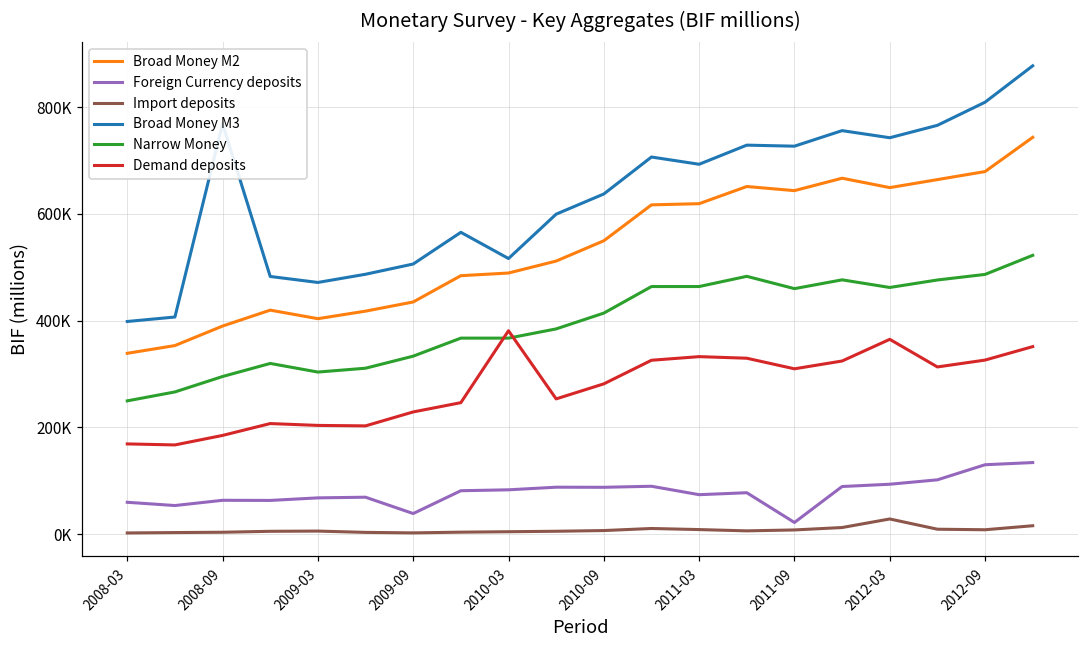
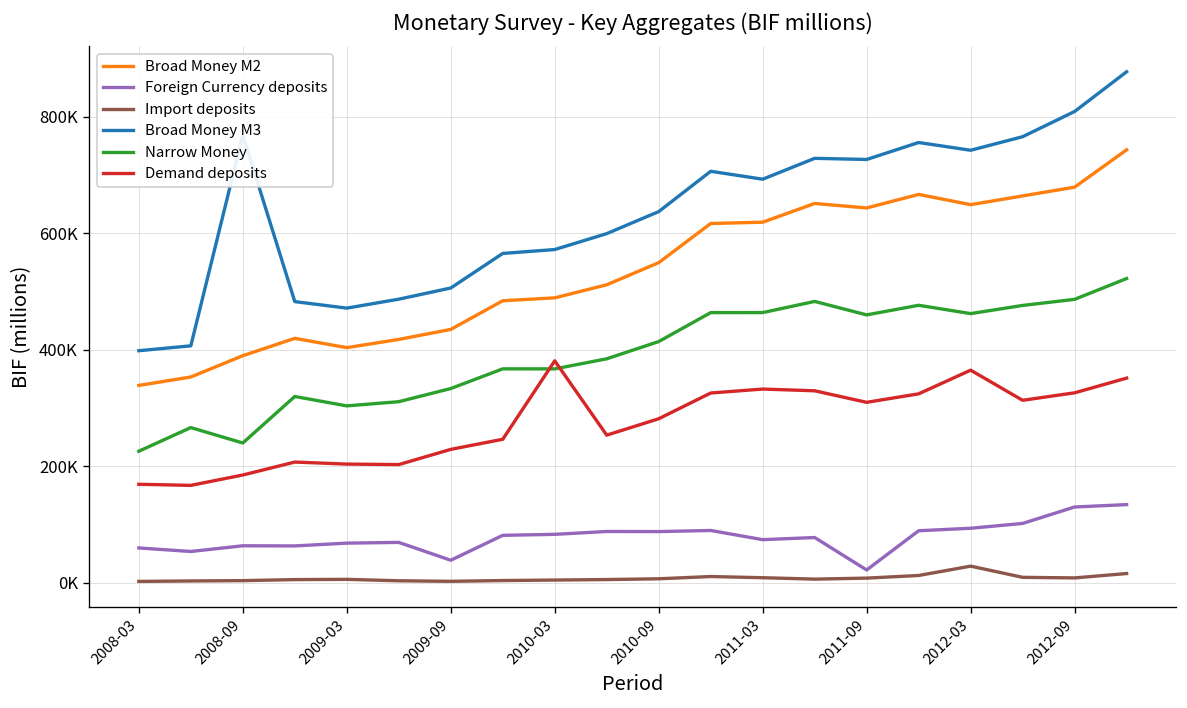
Narrow Money, 2008-03: 250000 -> 230000
Narrow Money, 2008-09: 300000 -> 240000
Broad Money M3, 2010-03: 520000 -> 570000
